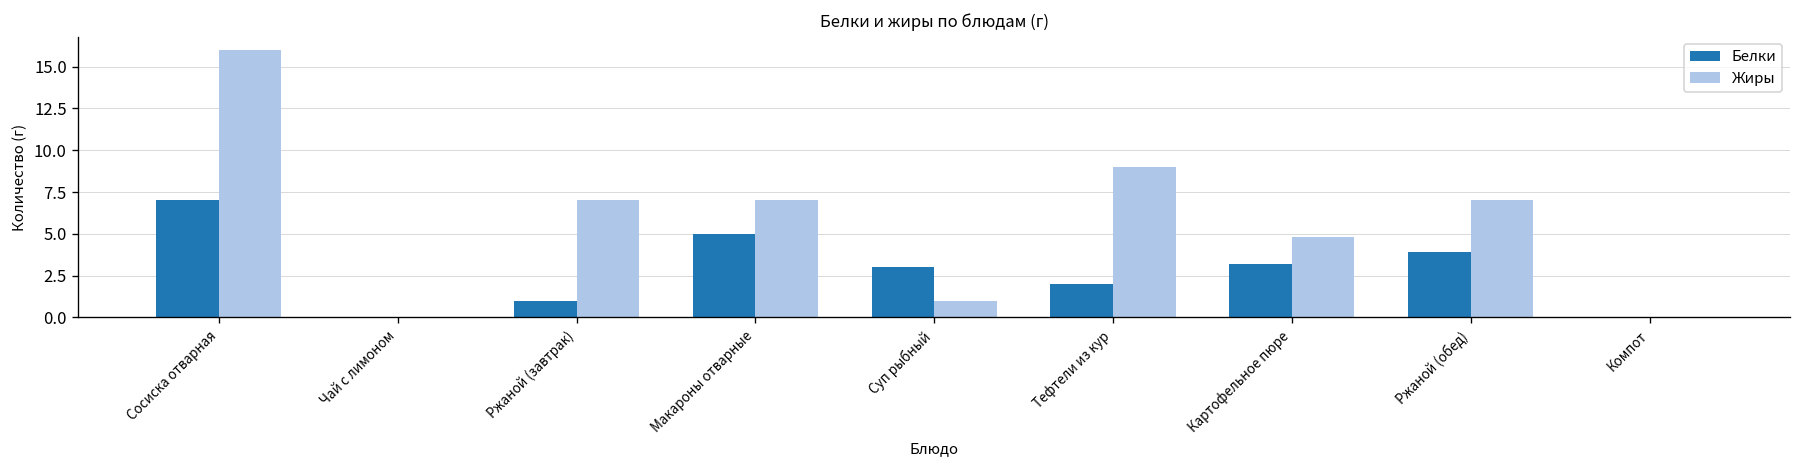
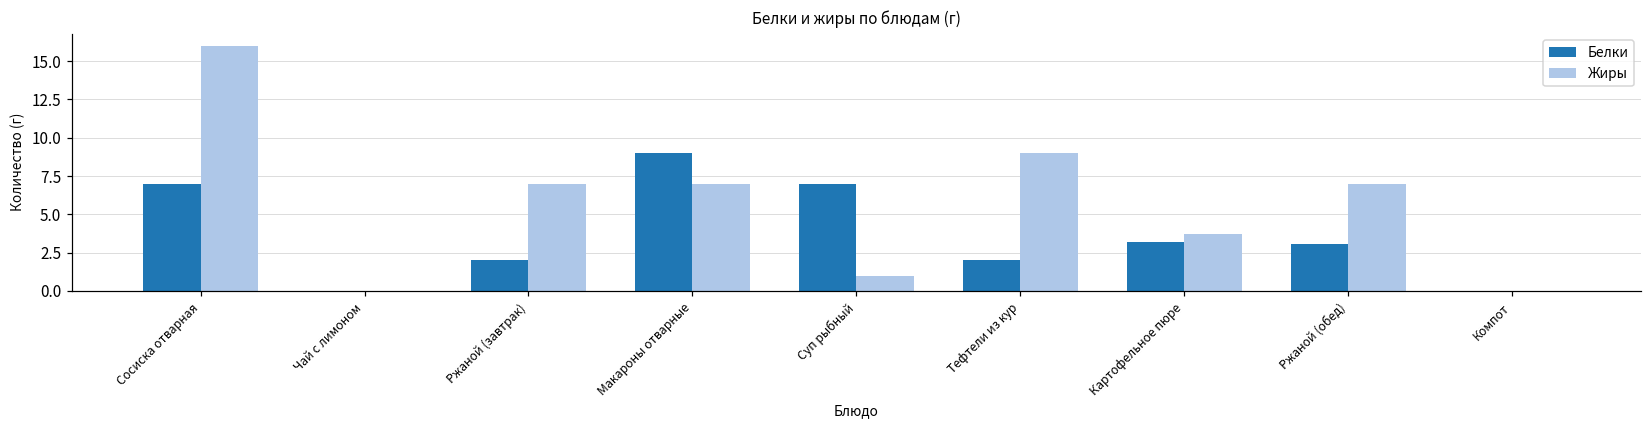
Белки, Ржаной (завтрак): 1 -> 2
Белки, Макароны отварные: 5 -> 9
Белки, Суп рыбный: 3 -> 7
Жиры, Картофельное пюре: 4.8 -> 3.7
Белки, Ржаной (обед): 3.9 -> 3.1
